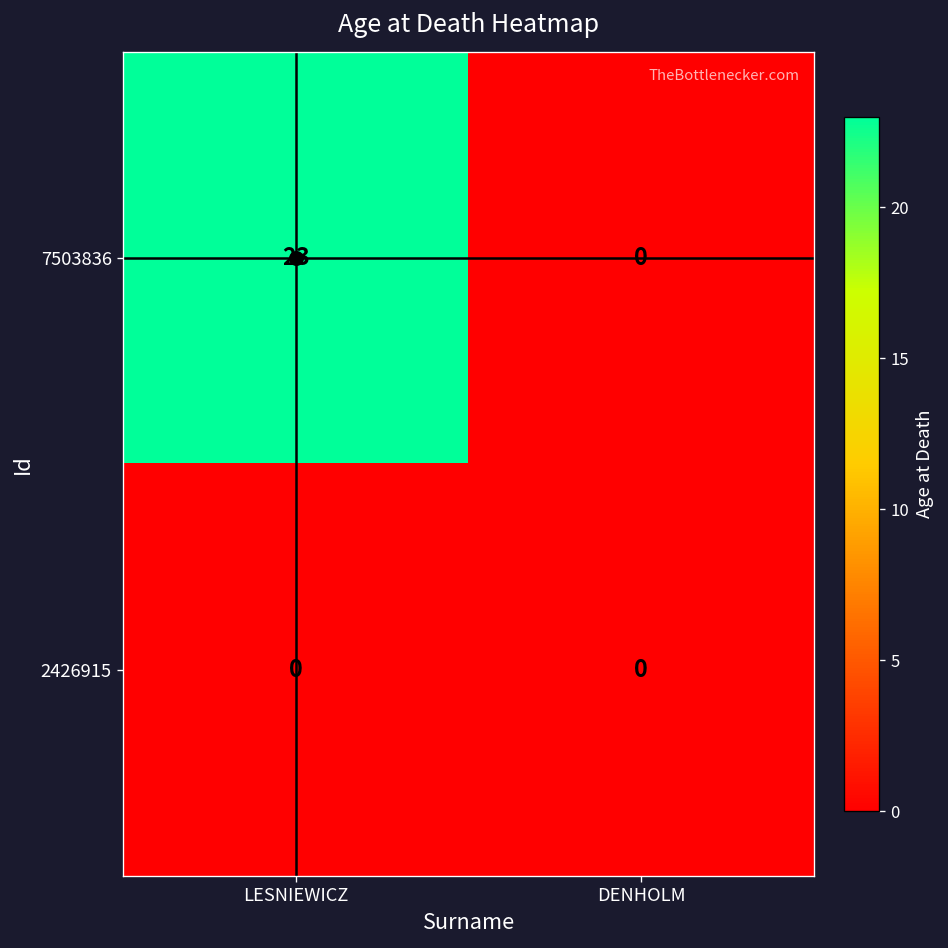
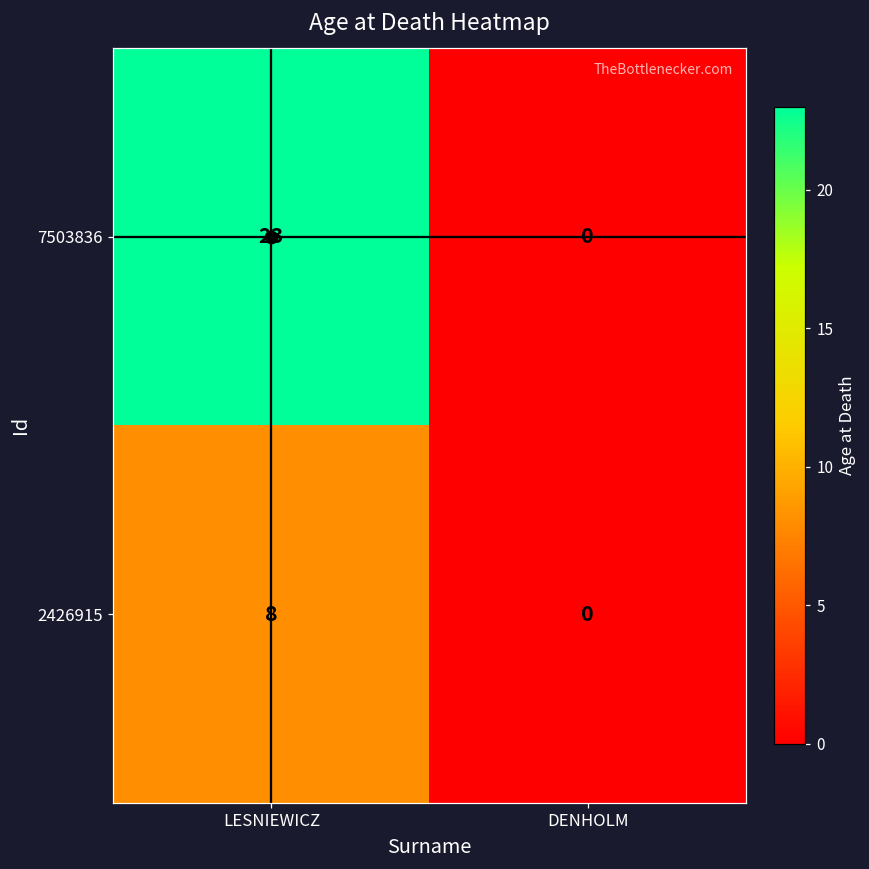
2426915, LESNIEWICZ: 0 -> 8
